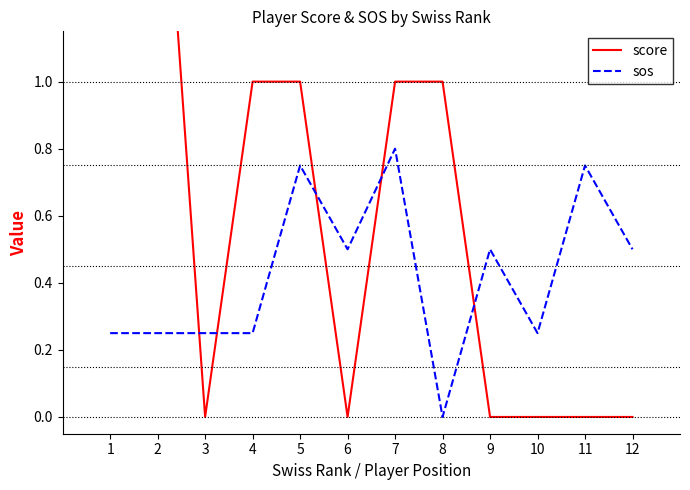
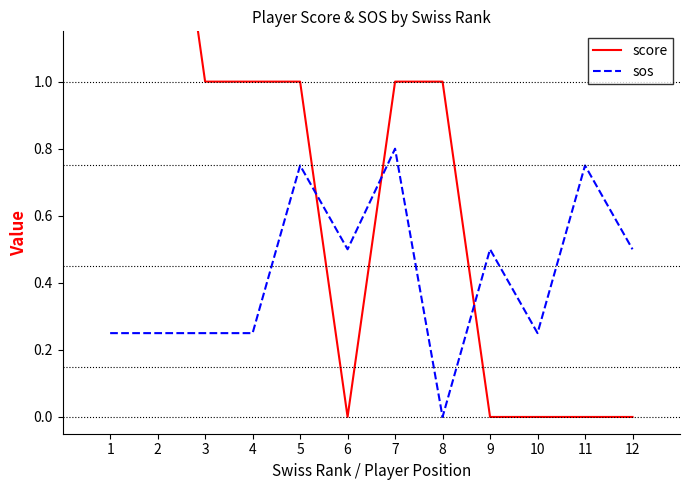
score, 3: 0 -> 1
